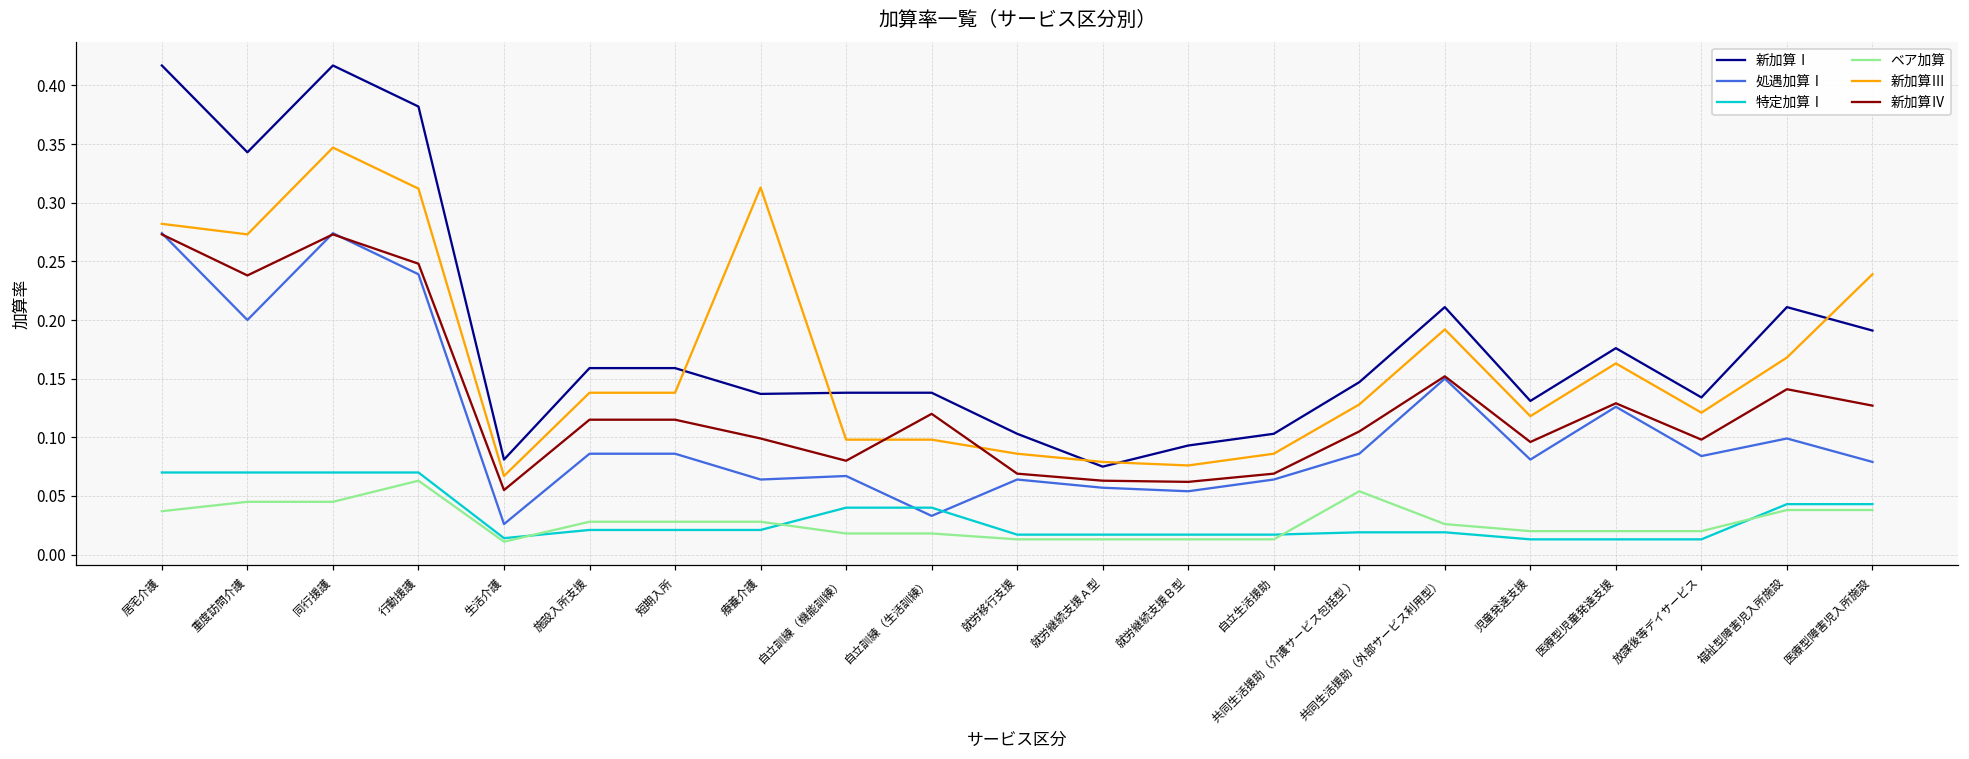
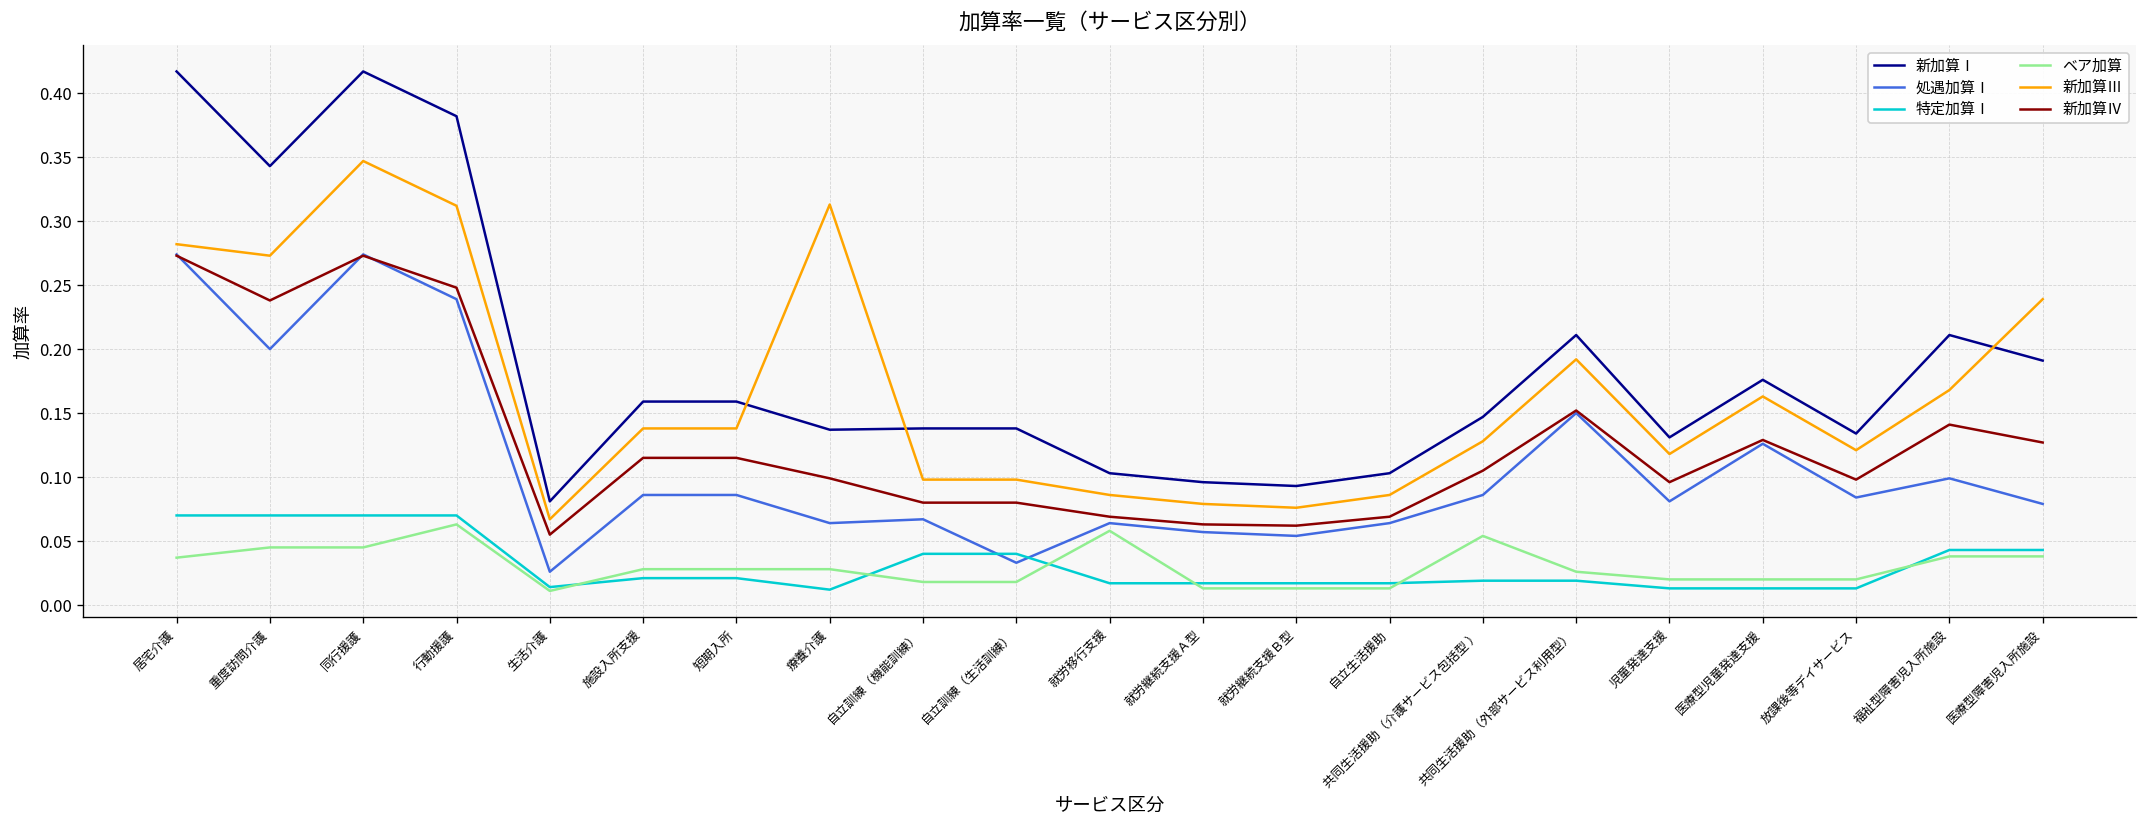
特定加算Ⅰ, 療養介護: 0.021 -> 0.012
新加算Ⅳ, 自立訓練（生活訓練）: 0.12 -> 0.08
ベア加算, 就労移行支援: 0.013 -> 0.058
新加算Ⅰ, 就労継続支援Ａ型: 0.075 -> 0.096
